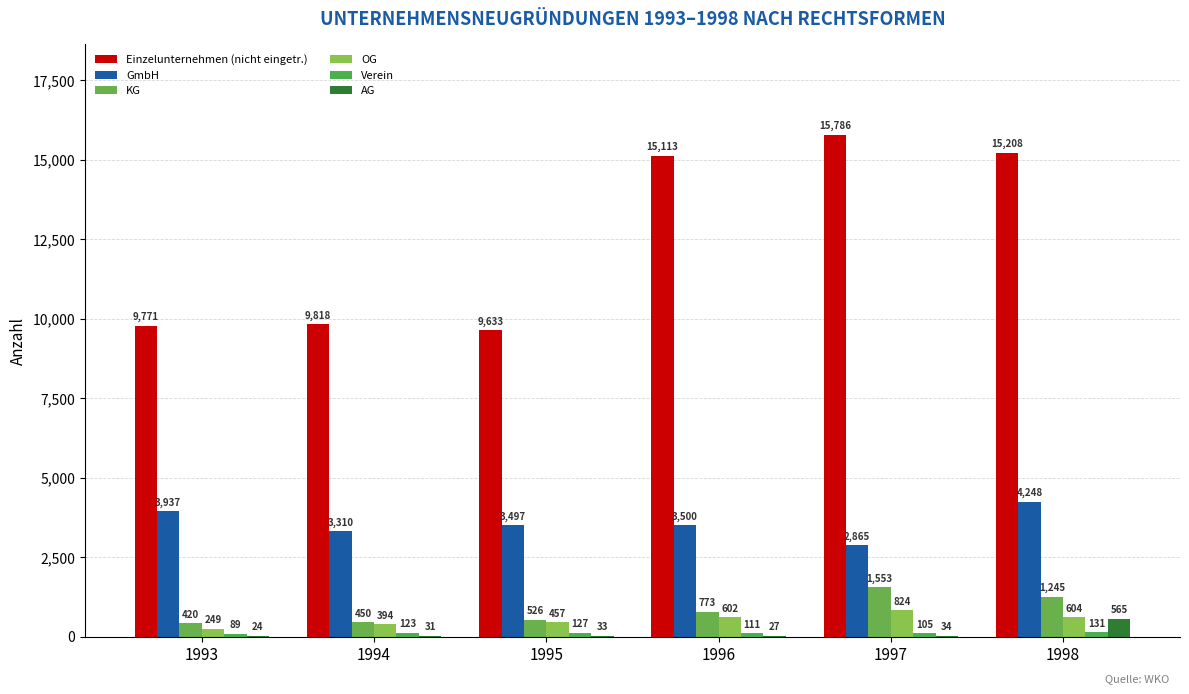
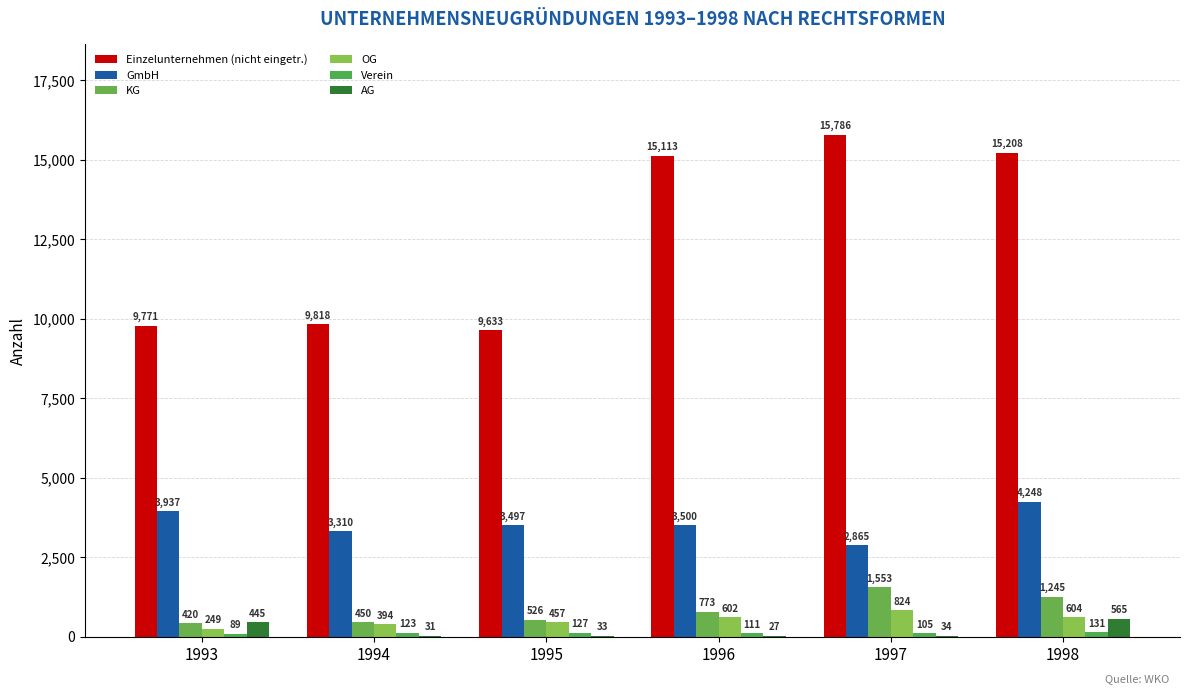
AG, 1993: 24 -> 445
